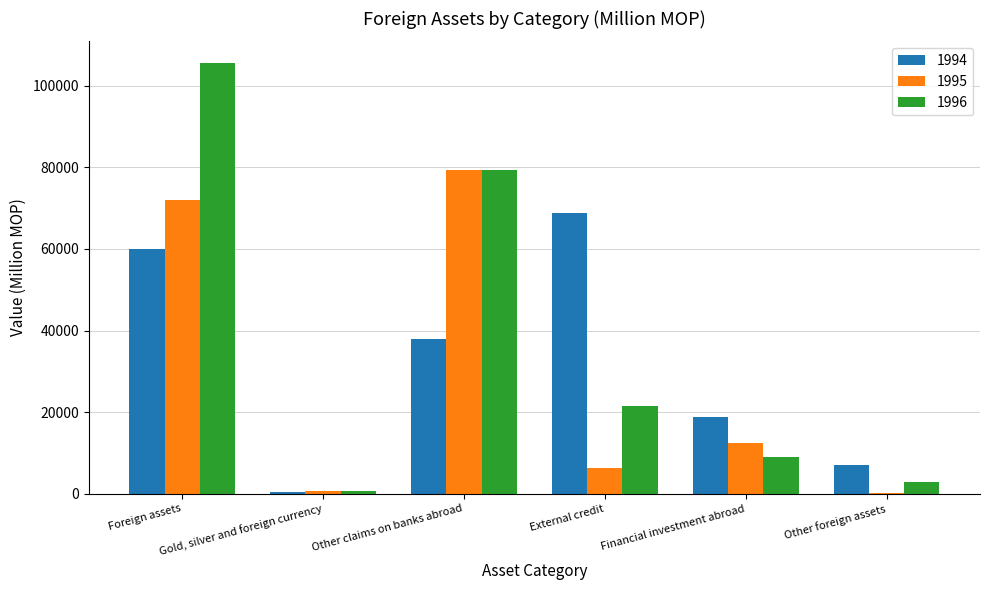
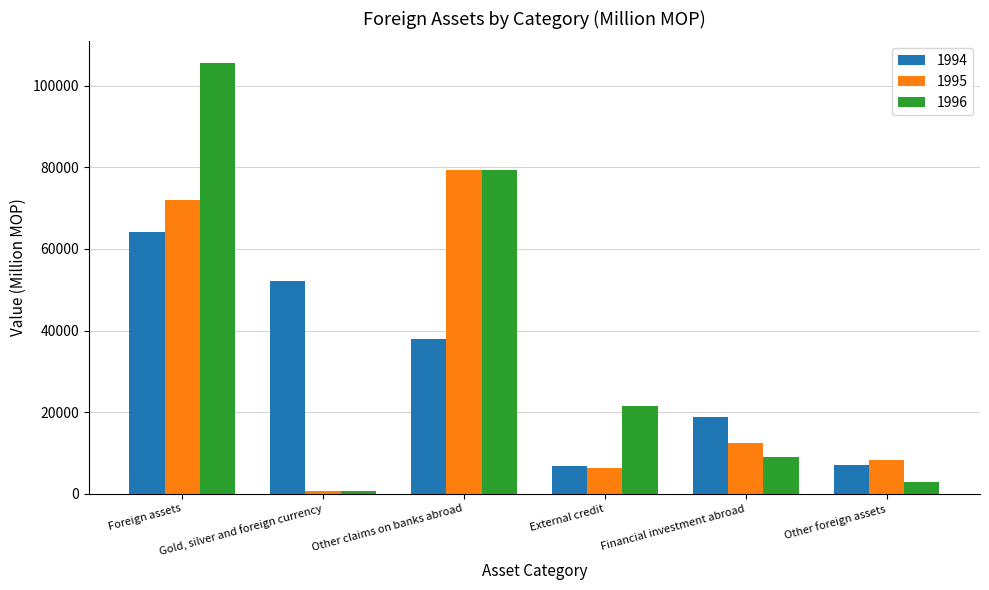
1994, Foreign assets: 60000 -> 64000
1994, Gold, silver and foreign currency: 1000 -> 52000
1994, External credit: 69000 -> 7000
1995, Other foreign assets: 0 -> 8000
